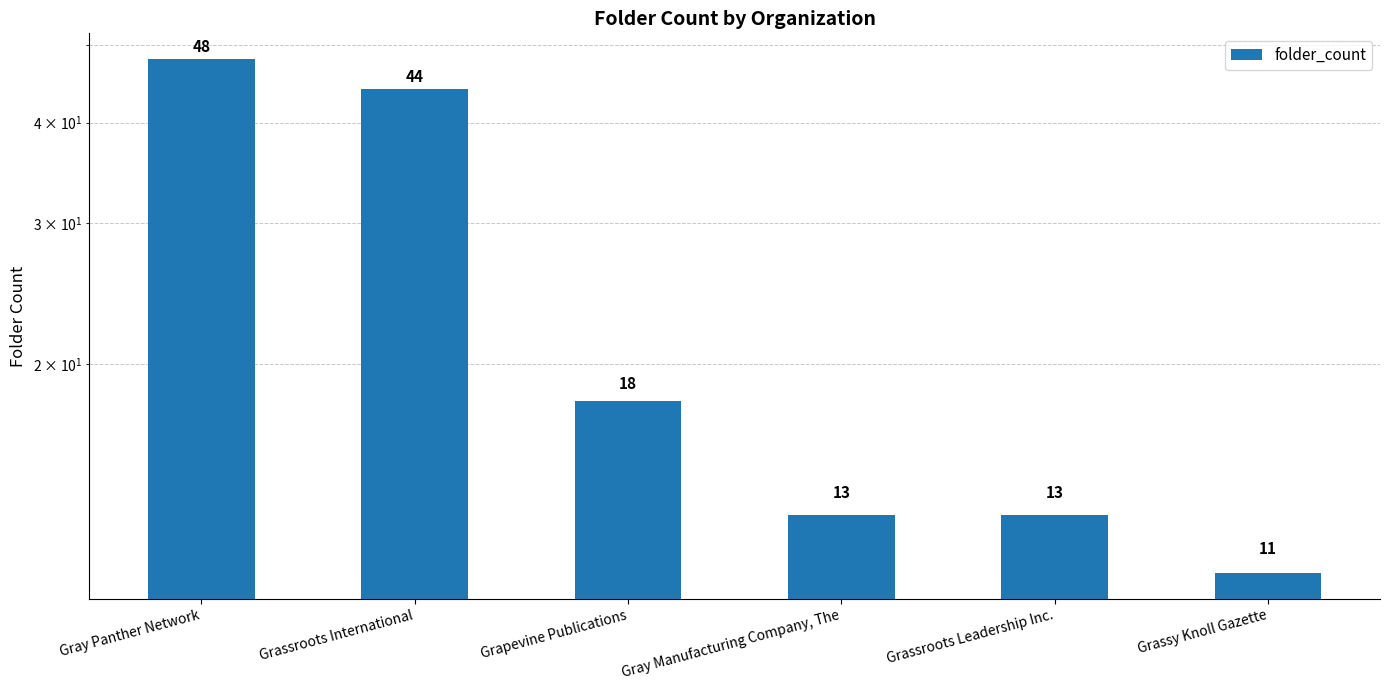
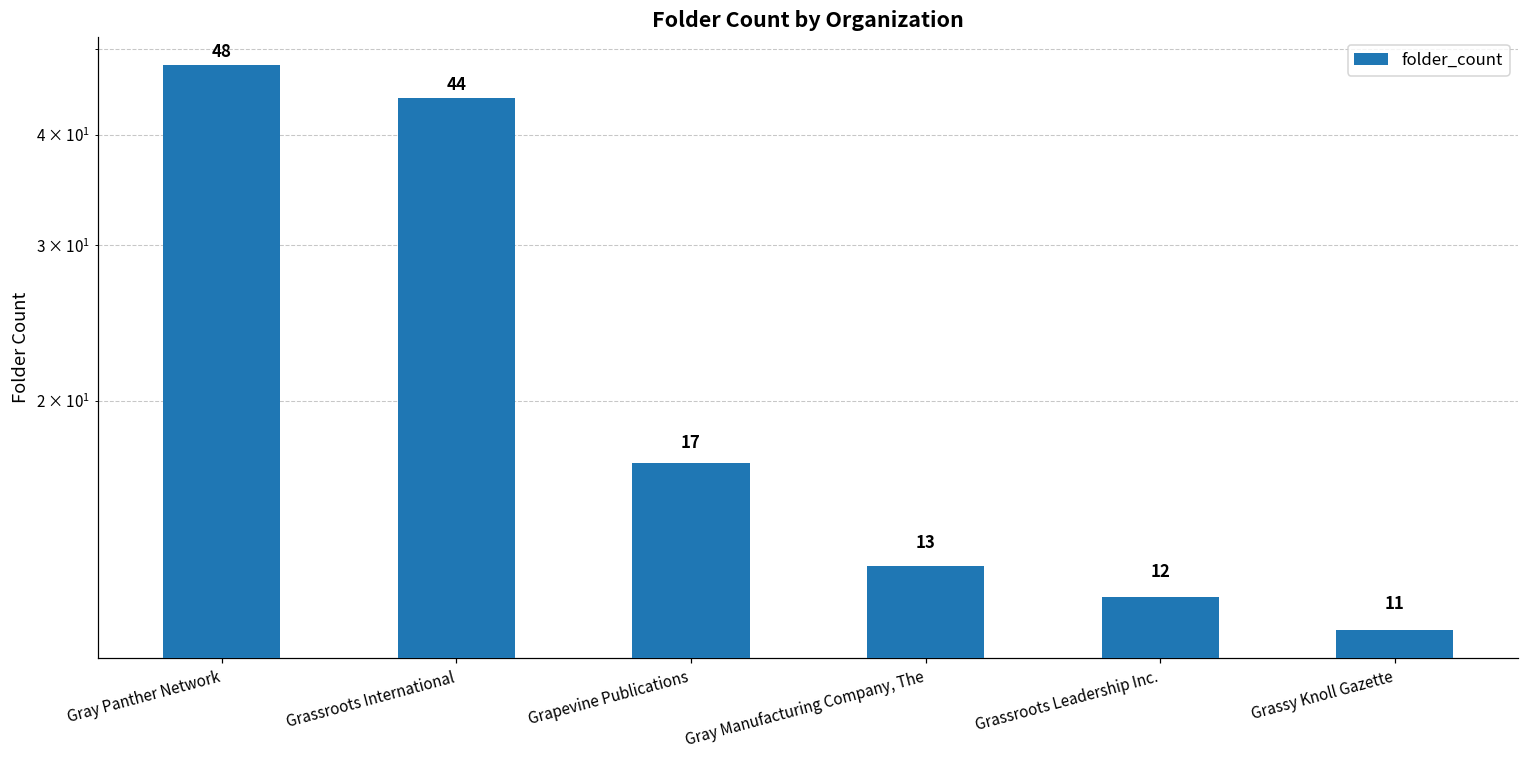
Grapevine Publications: 18 -> 17
Grassroots Leadership Inc.: 13 -> 12
